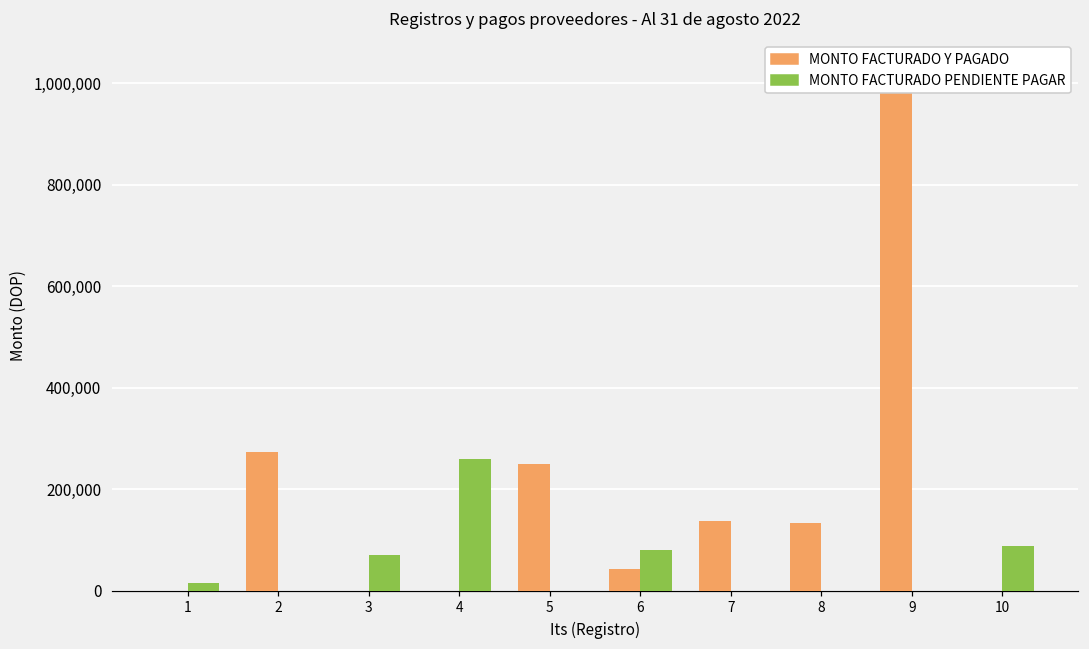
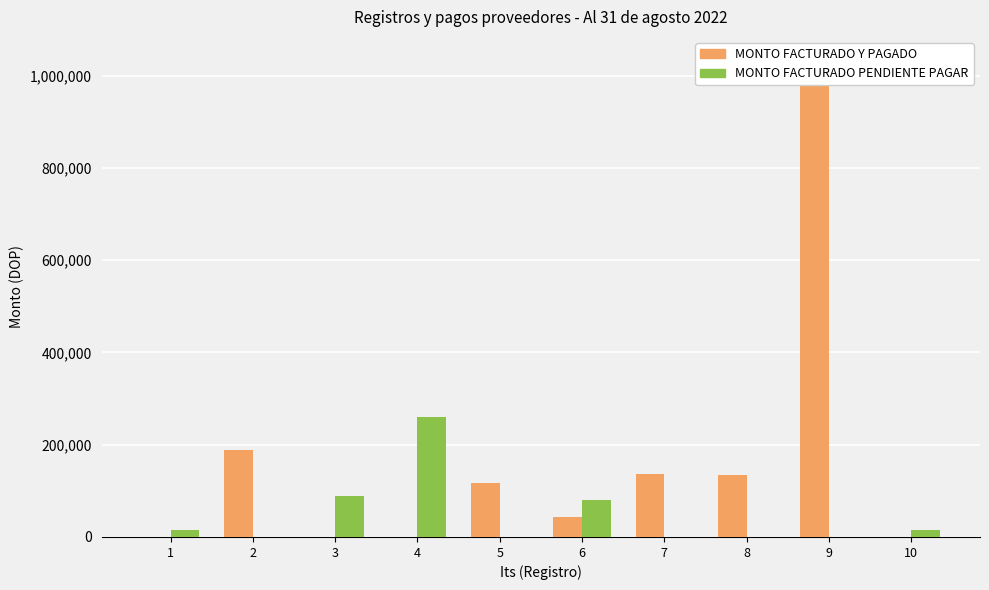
MONTO FACTURADO Y PAGADO, 2: 270,000 -> 190,000
MONTO FACTURADO PENDIENTE PAGAR, 3: 70,000 -> 90,000
MONTO FACTURADO Y PAGADO, 5: 250,000 -> 120,000
MONTO FACTURADO PENDIENTE PAGAR, 10: 90,000 -> 10,000
